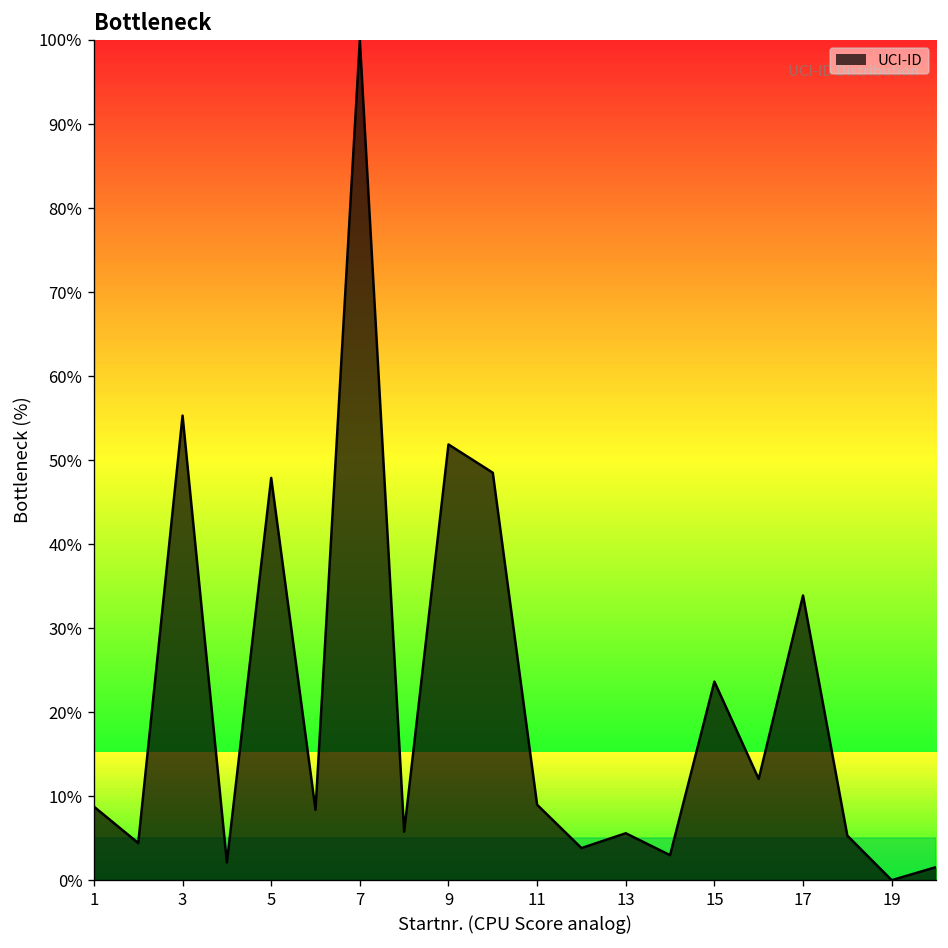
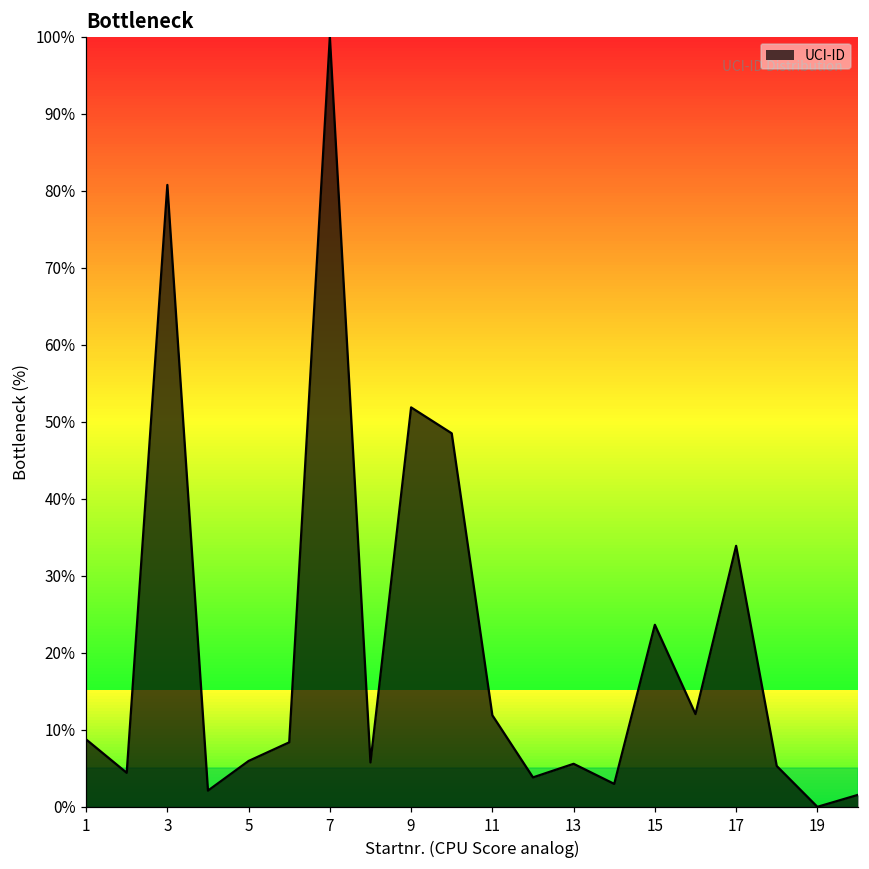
3: 55% -> 81%
5: 48% -> 6%
11: 9% -> 12%
